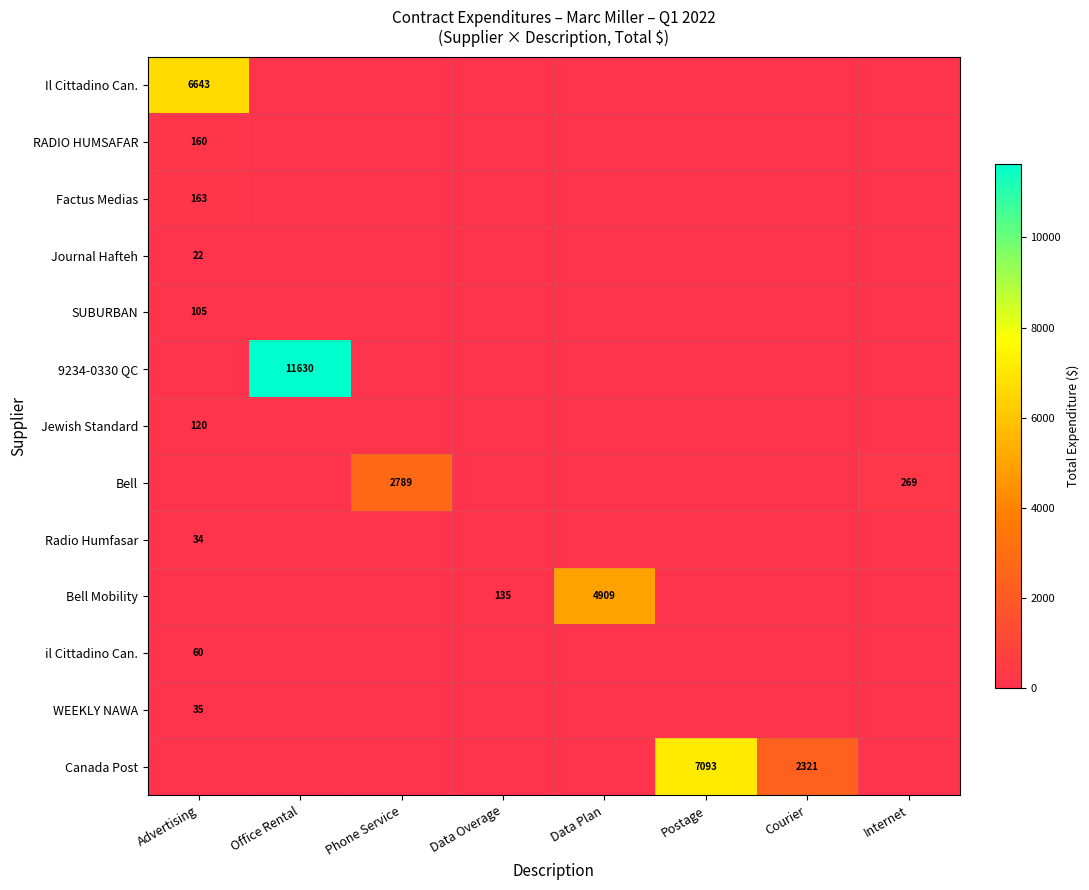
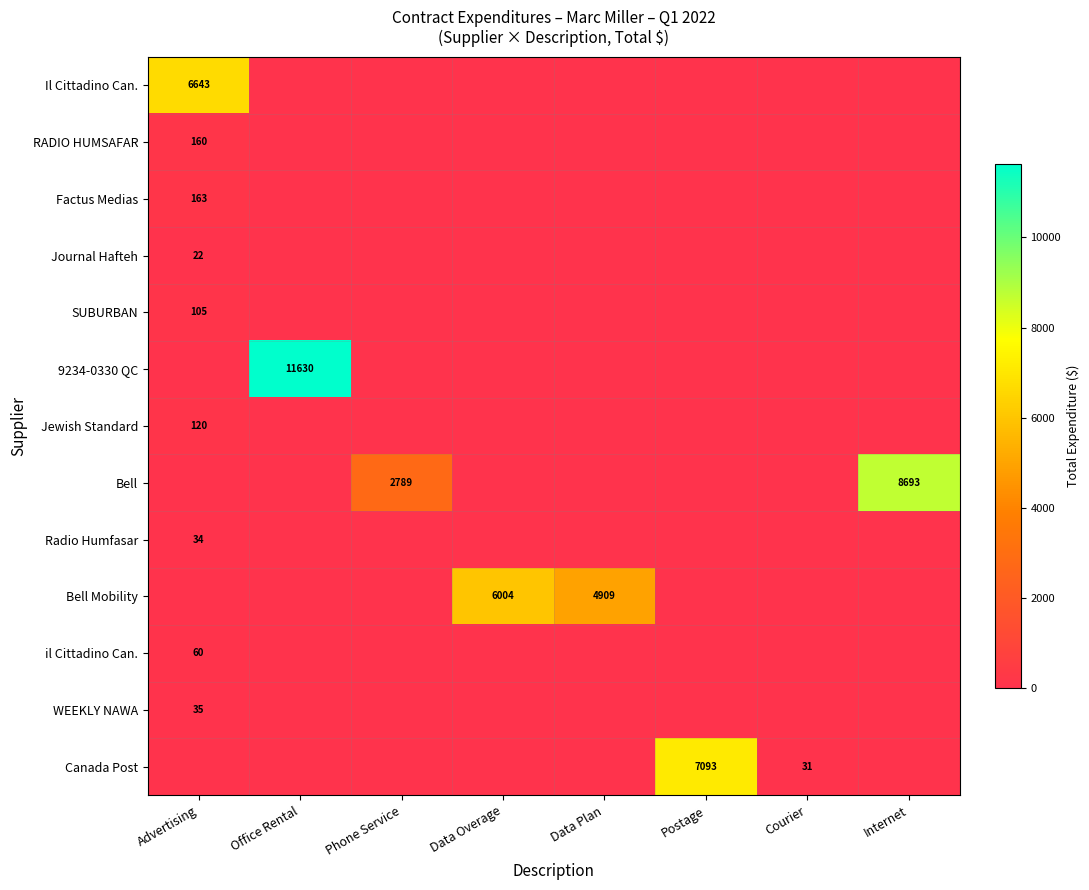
Bell, Internet: 269 -> 8693
Bell Mobility, Data Overage: 135 -> 6004
Canada Post, Courier: 2321 -> 31
